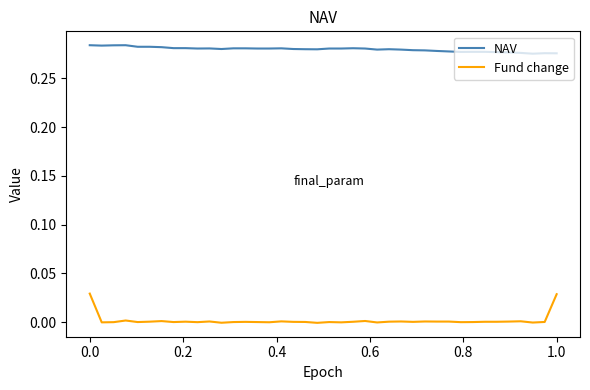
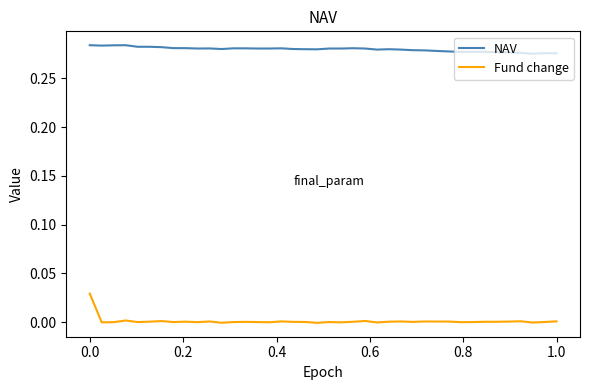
Fund change, 1.0: 0.03 -> 0.00
